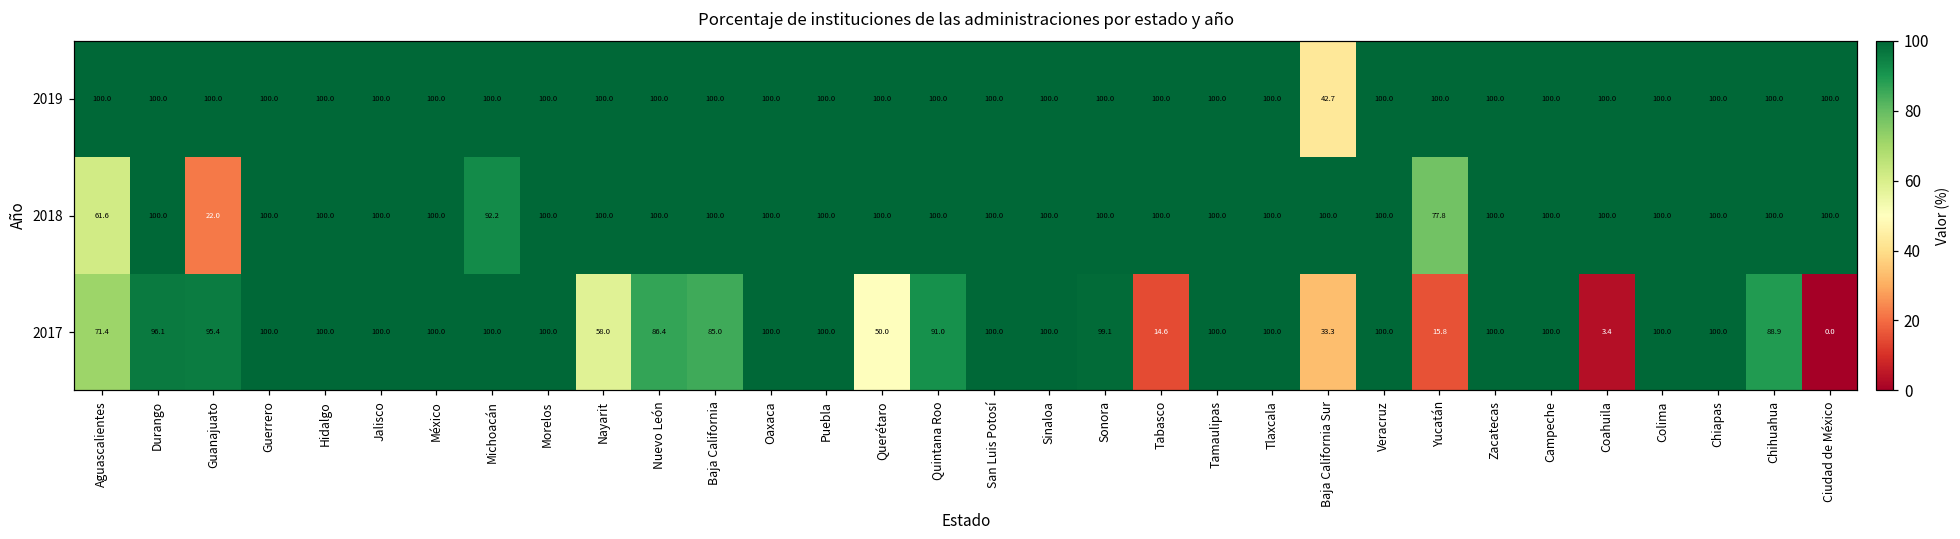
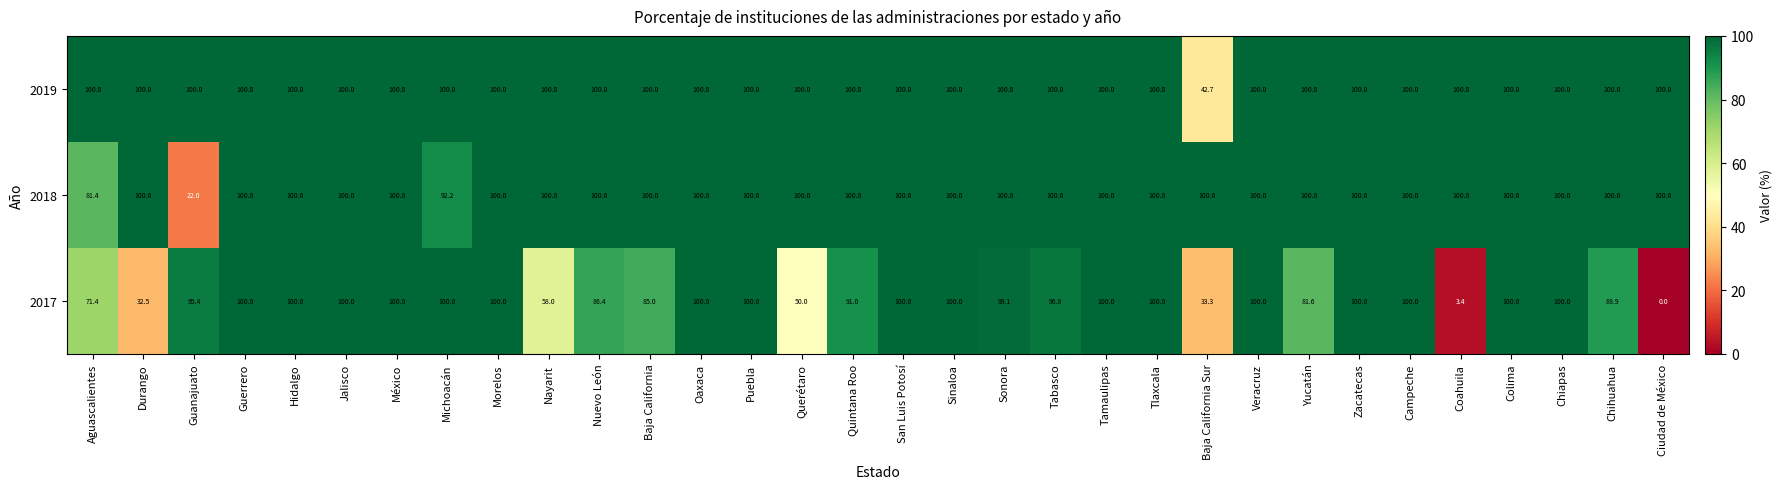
2018, Aguascalientes: 61.6 -> 81.4
2018, Yucatán: 77.8 -> 100.0
2017, Durango: 96.1 -> 32.5
2017, Tabasco: 14.6 -> 96.8
2017, Yucatán: 15.8 -> 81.6
